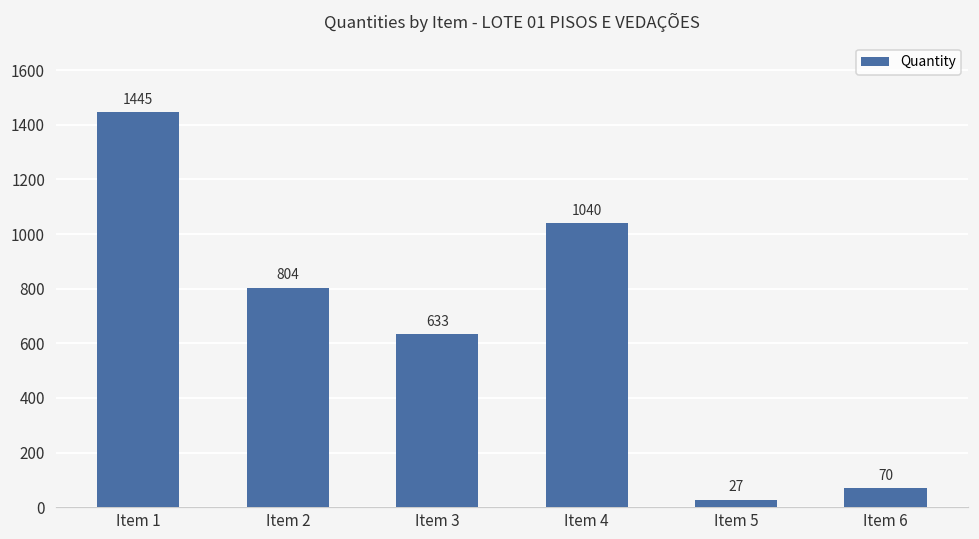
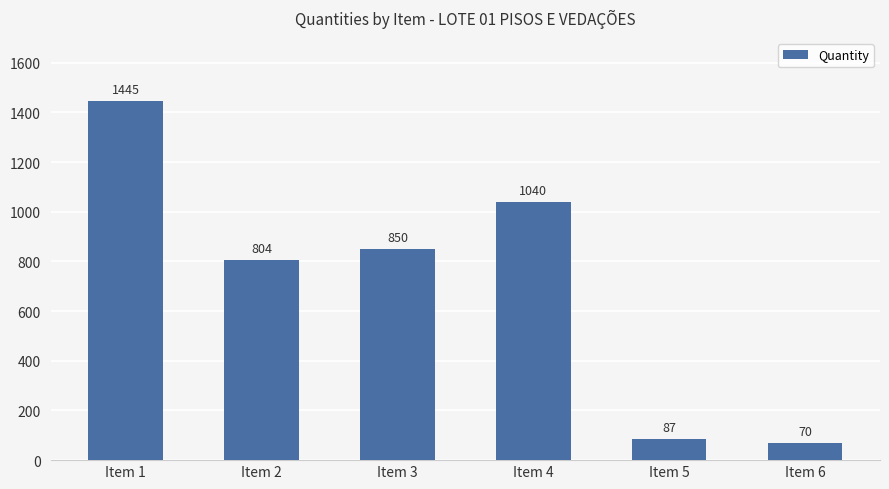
Item 3: 633 -> 850
Item 5: 27 -> 87
